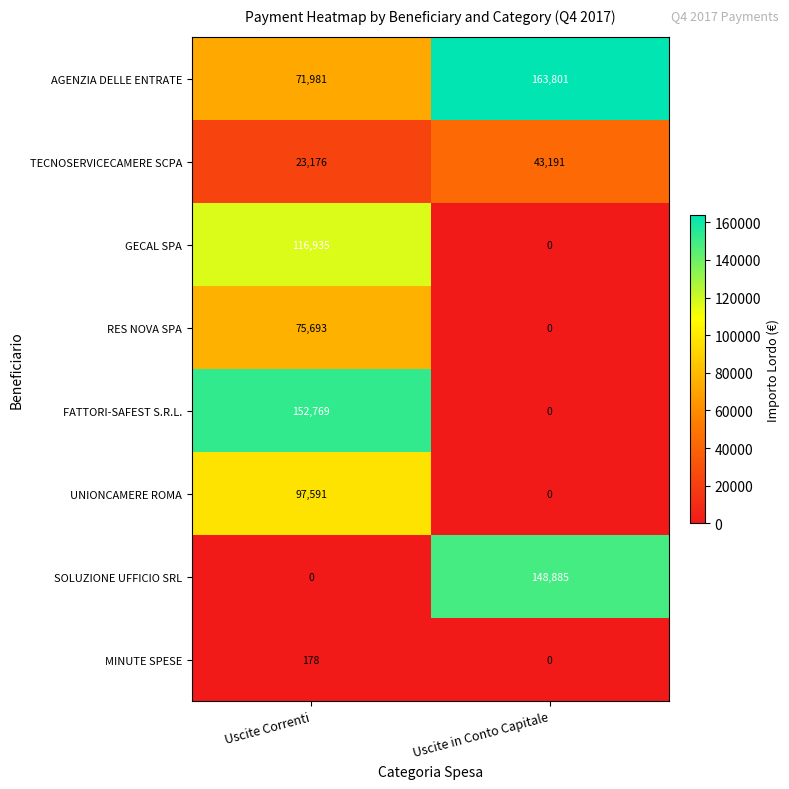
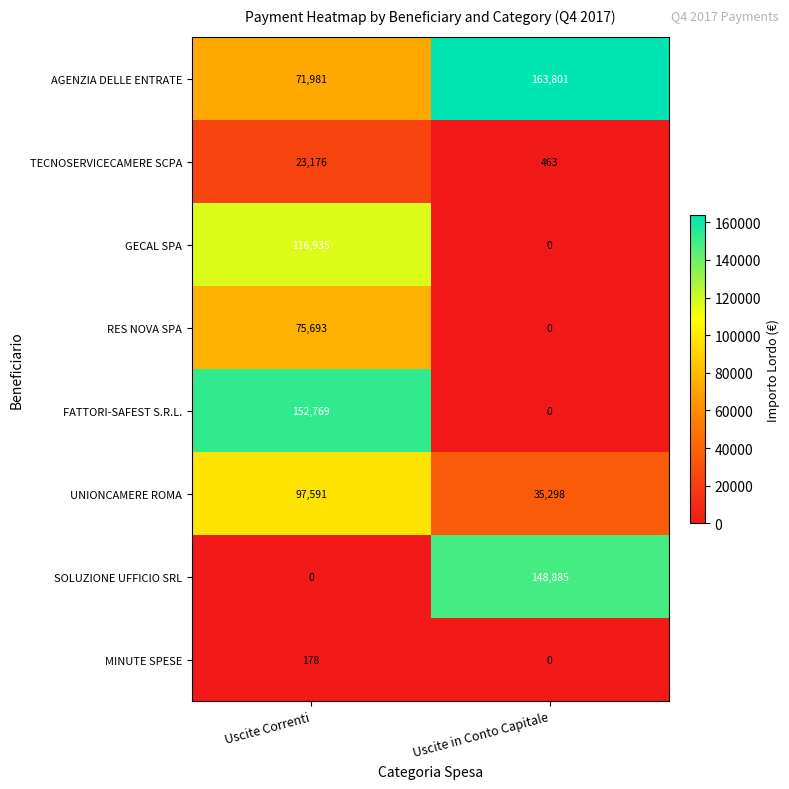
TECNOSERVICECAMERE SCPA, Uscite in Conto Capitale: 43,191 -> 463
UNIONCAMERE ROMA, Uscite in Conto Capitale: 0 -> 35,298
